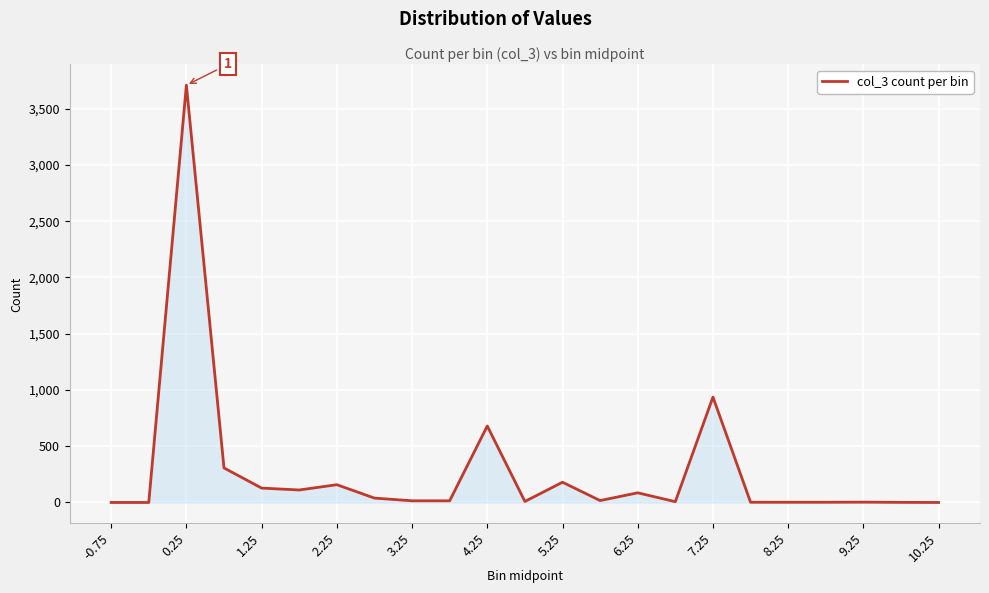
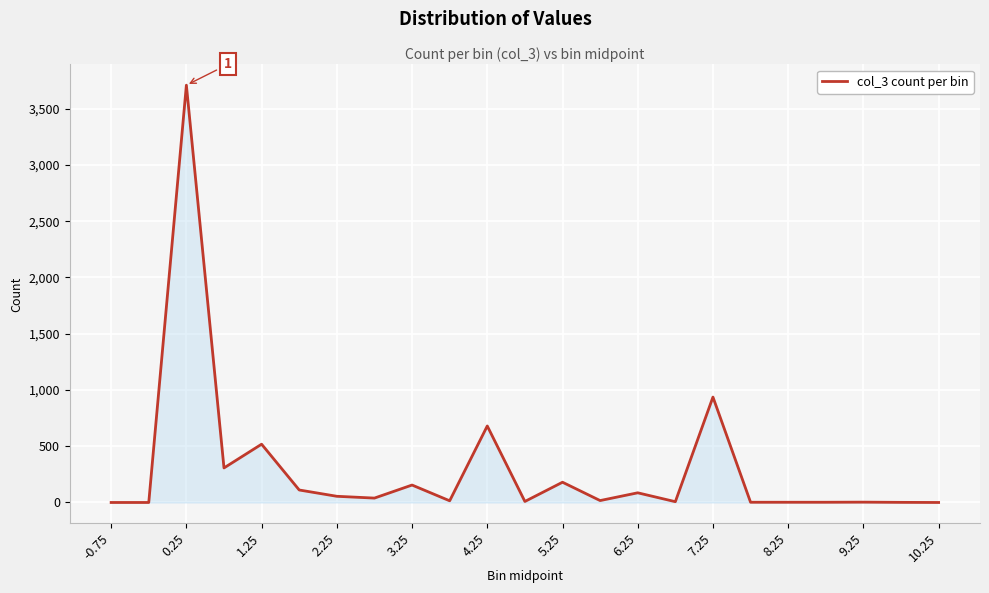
1.25: 130 -> 520
2.25: 160 -> 60
3.25: 20 -> 160
